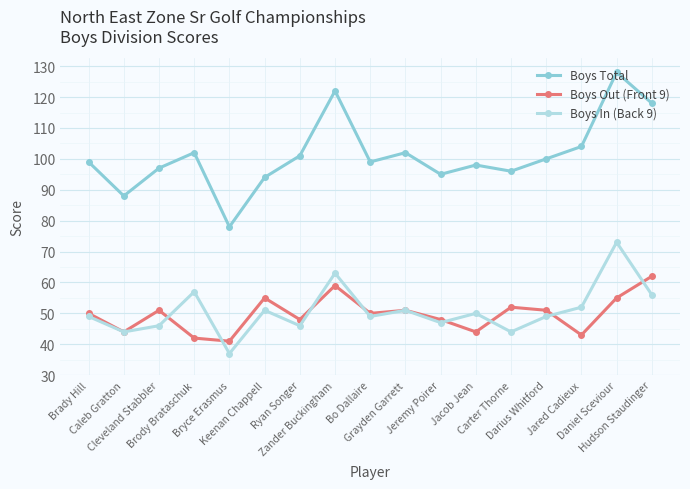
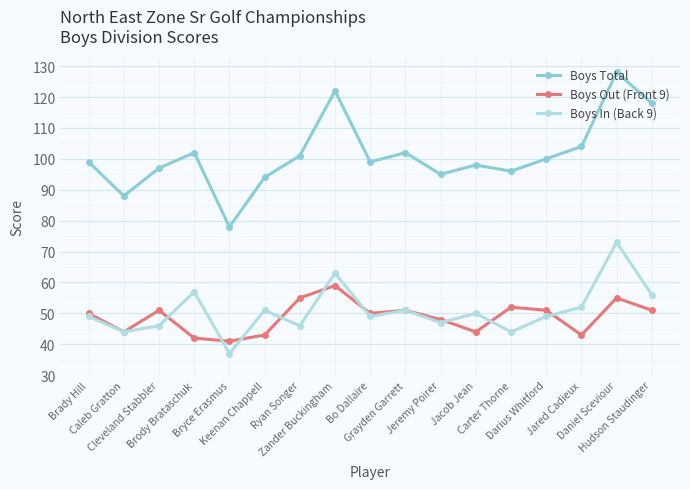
Boys Out (Front 9), Keenan Chappell: 55 -> 43
Boys Out (Front 9), Ryan Songer: 48 -> 55
Boys Out (Front 9), Hudson Staudinger: 62 -> 51
